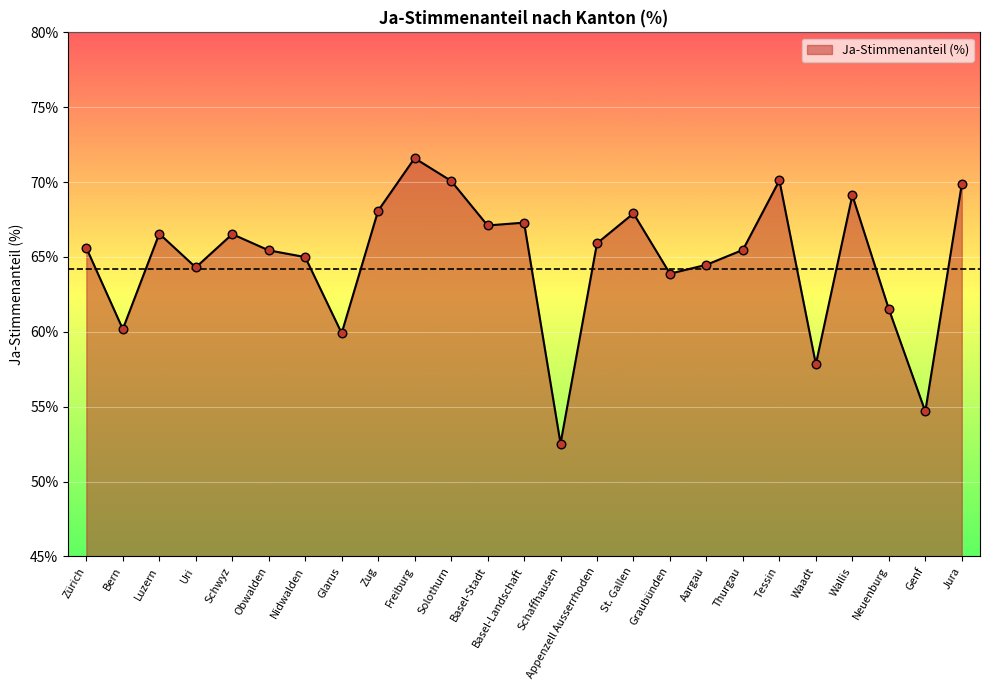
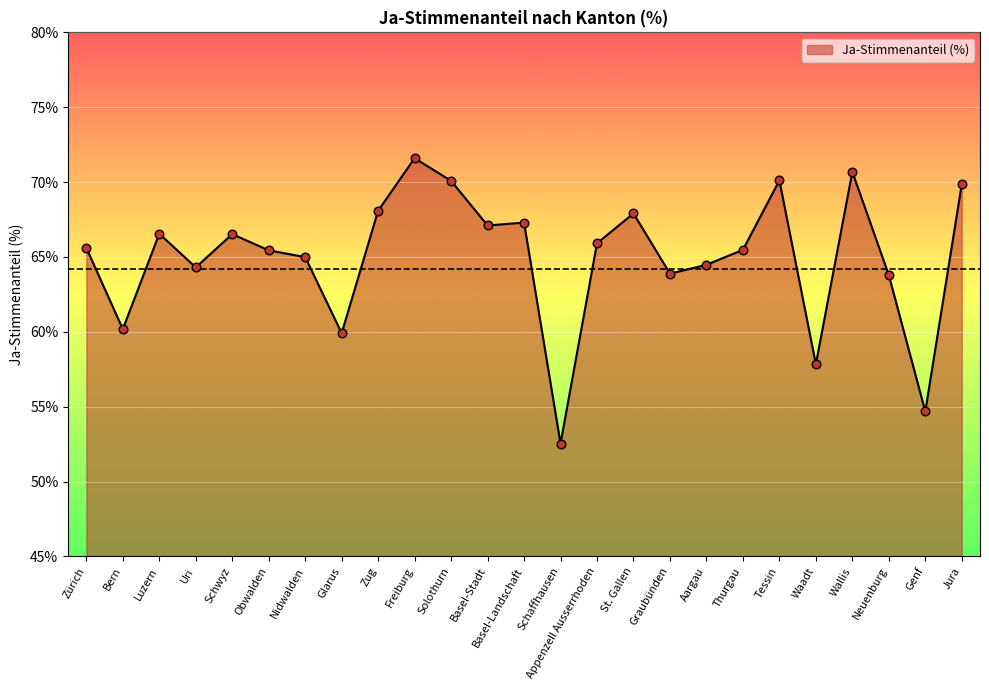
Wallis: 69.1% -> 70.7%
Neuenburg: 61.5% -> 63.8%
